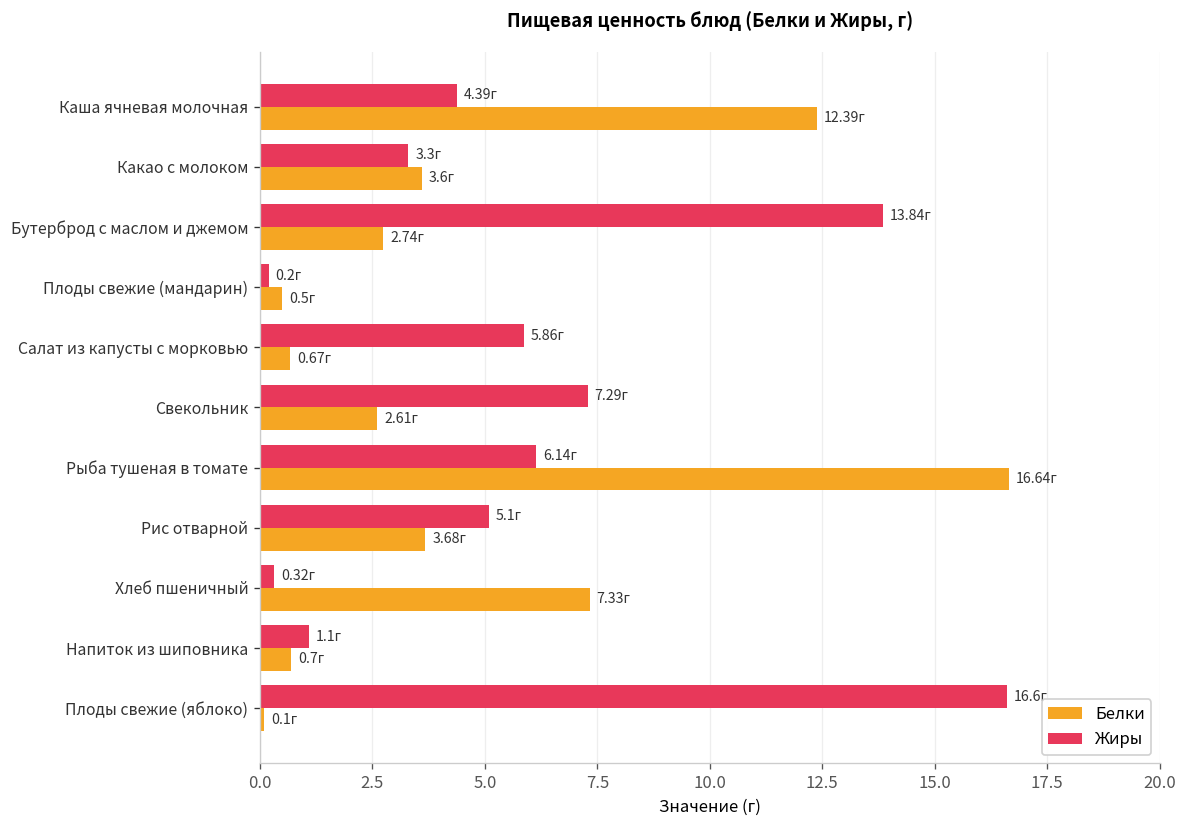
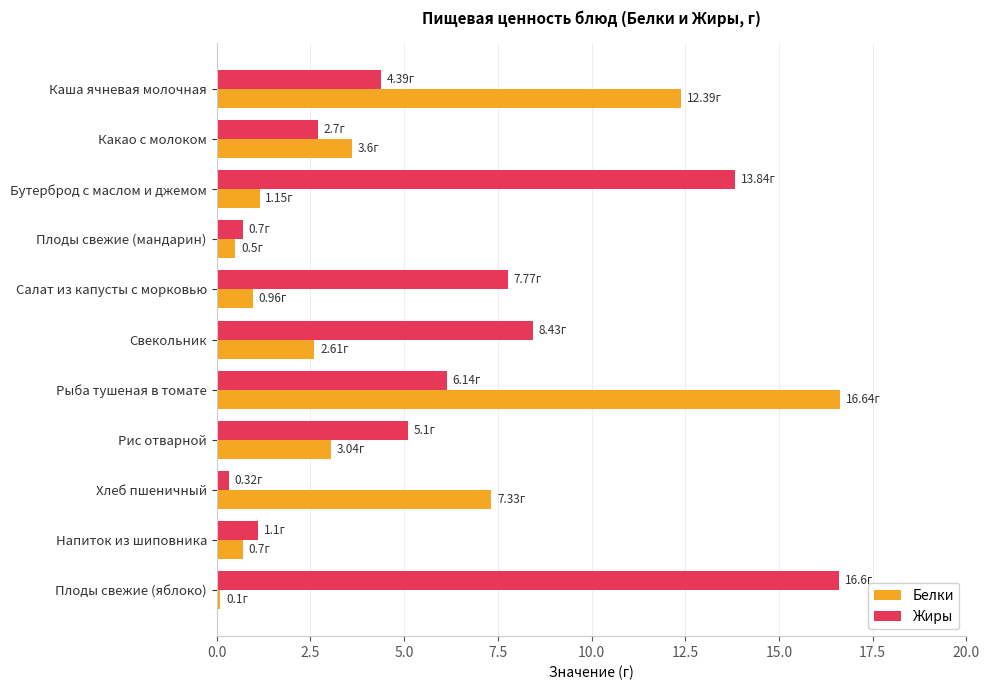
Жиры, Какао с молоком: 3.3г -> 2.7г
Белки, Бутерброд с маслом и джемом: 2.74г -> 1.15г
Жиры, Плоды свежие (мандарин): 0.2г -> 0.7г
Жиры, Салат из капусты с морковью: 5.86г -> 7.77г
Белки, Салат из капусты с морковью: 0.67г -> 0.96г
Жиры, Свекольник: 7.29г -> 8.43г
Белки, Рис отварной: 3.68г -> 3.04г
